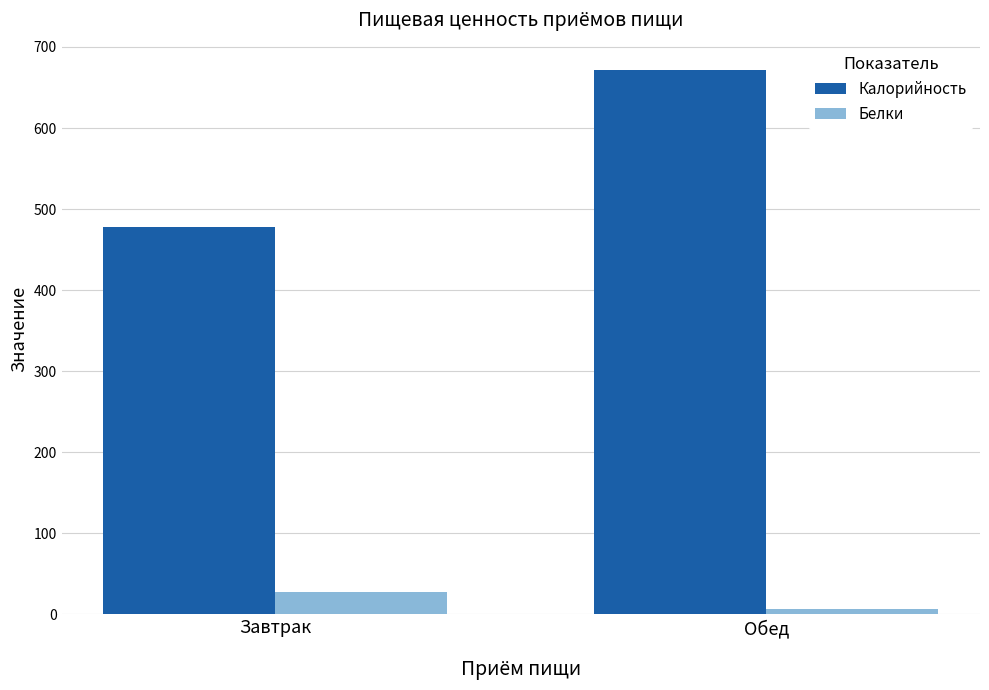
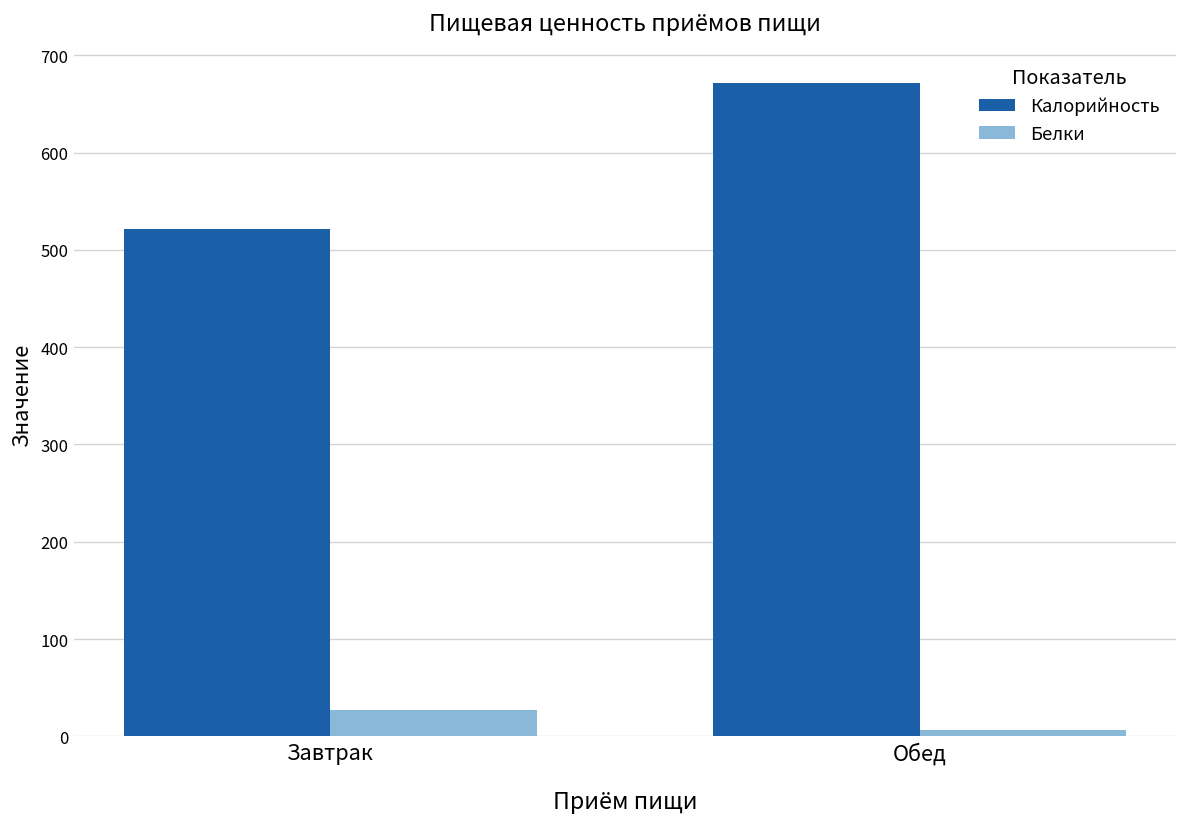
Калорийность, Завтрак: 480 -> 520
